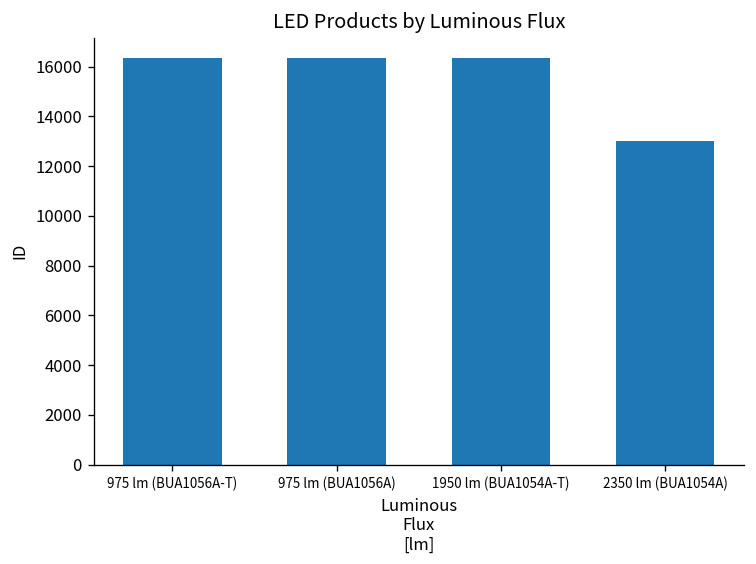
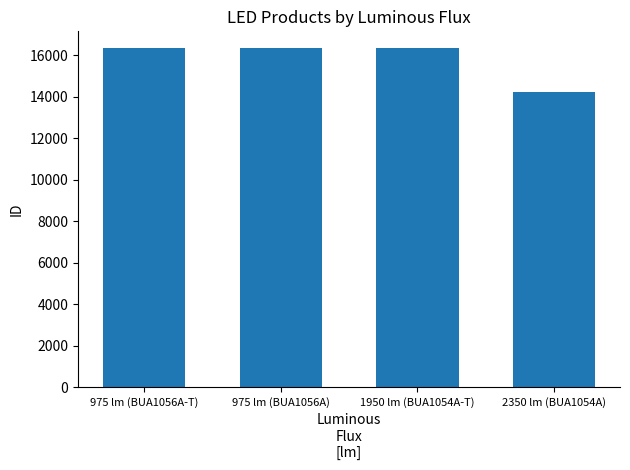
2350 lm (BUA1054A): 13000 -> 14200
